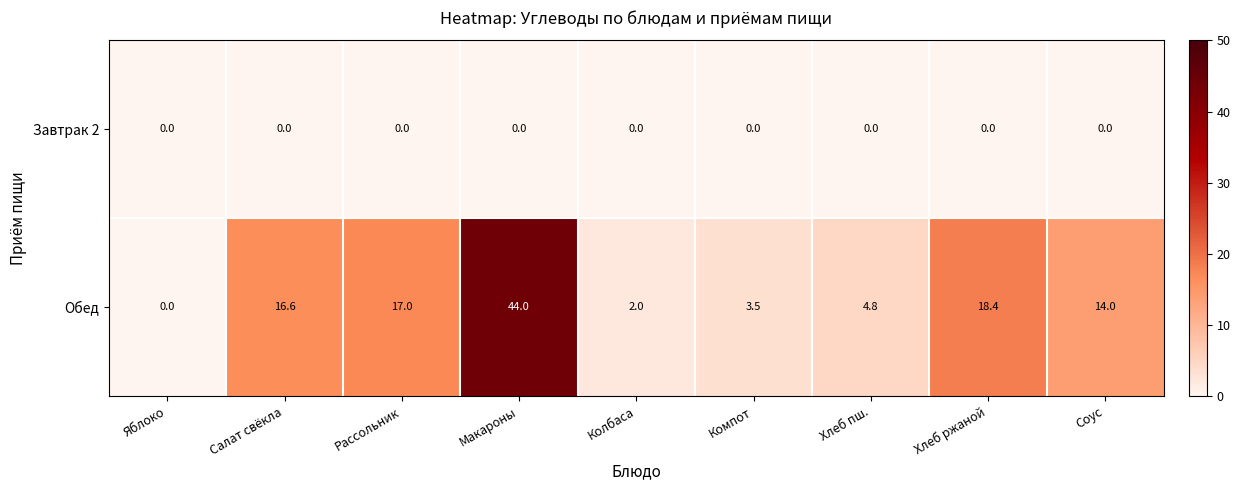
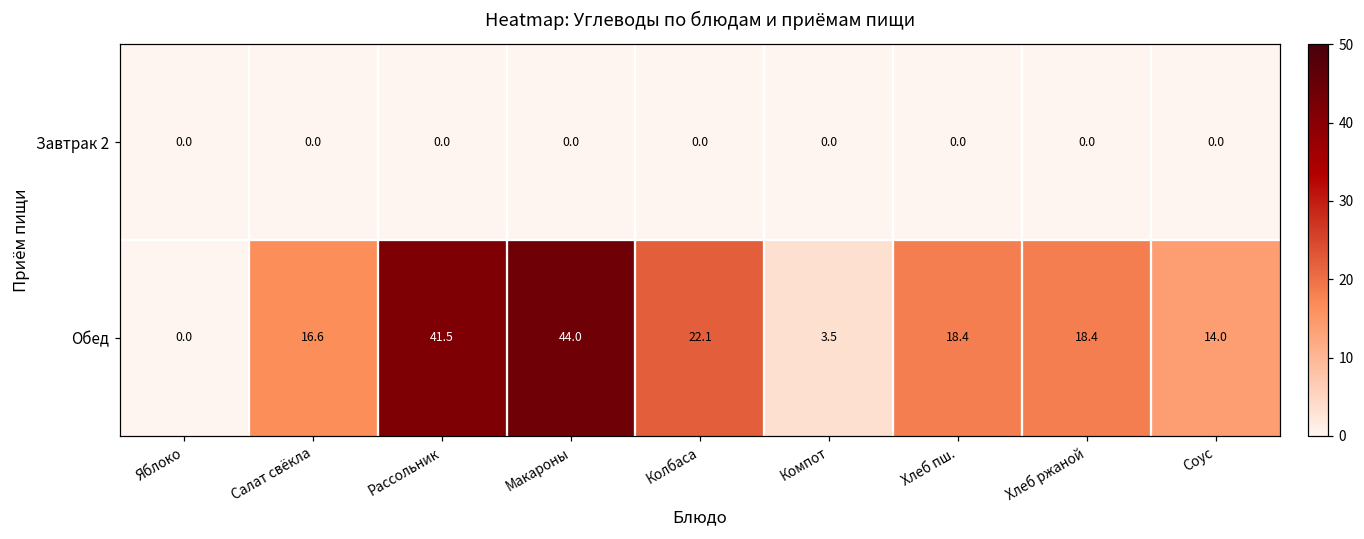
Обед, Рассольник: 17.0 -> 41.5
Обед, Колбаса: 2.0 -> 22.1
Обед, Хлеб пш.: 4.8 -> 18.4
